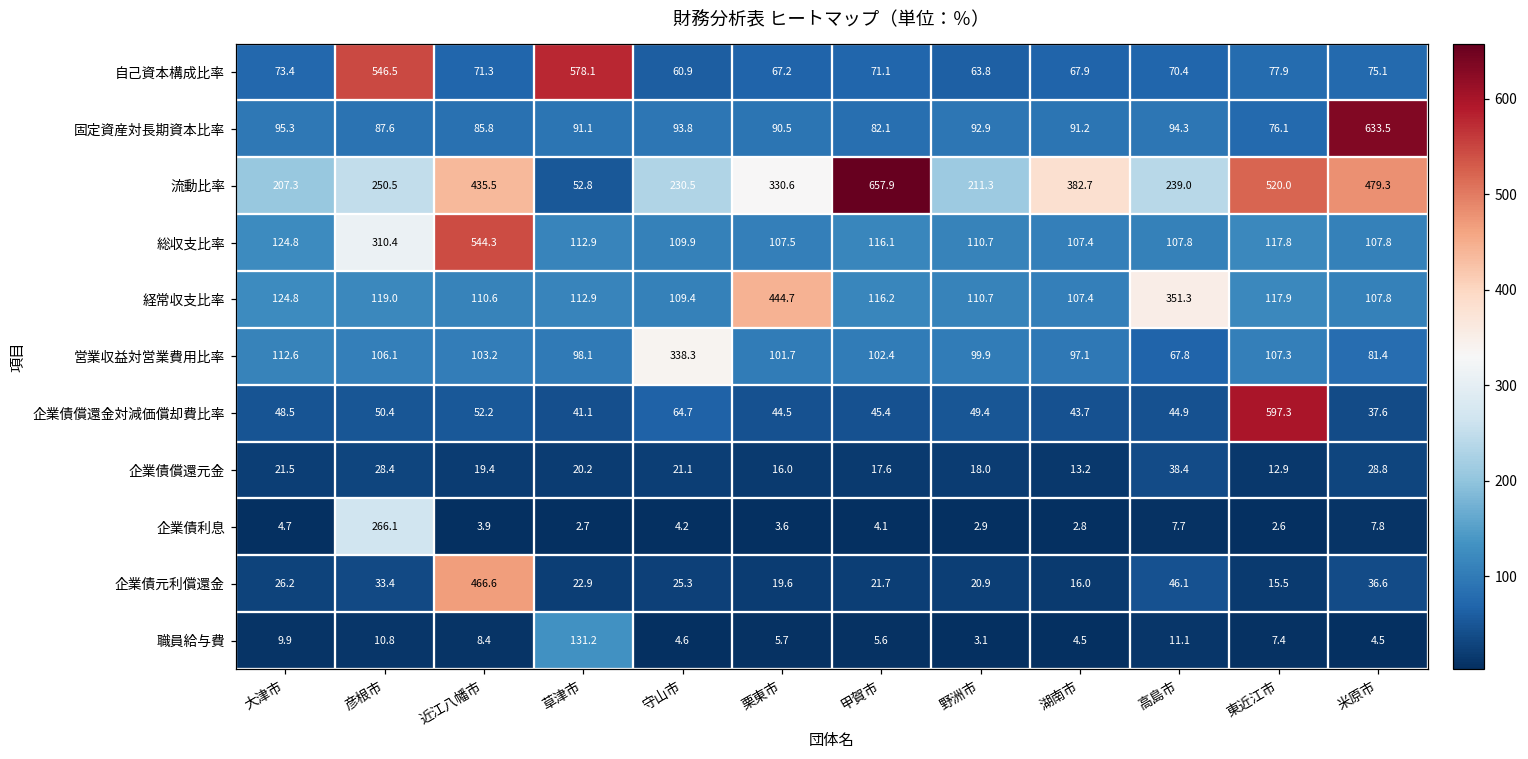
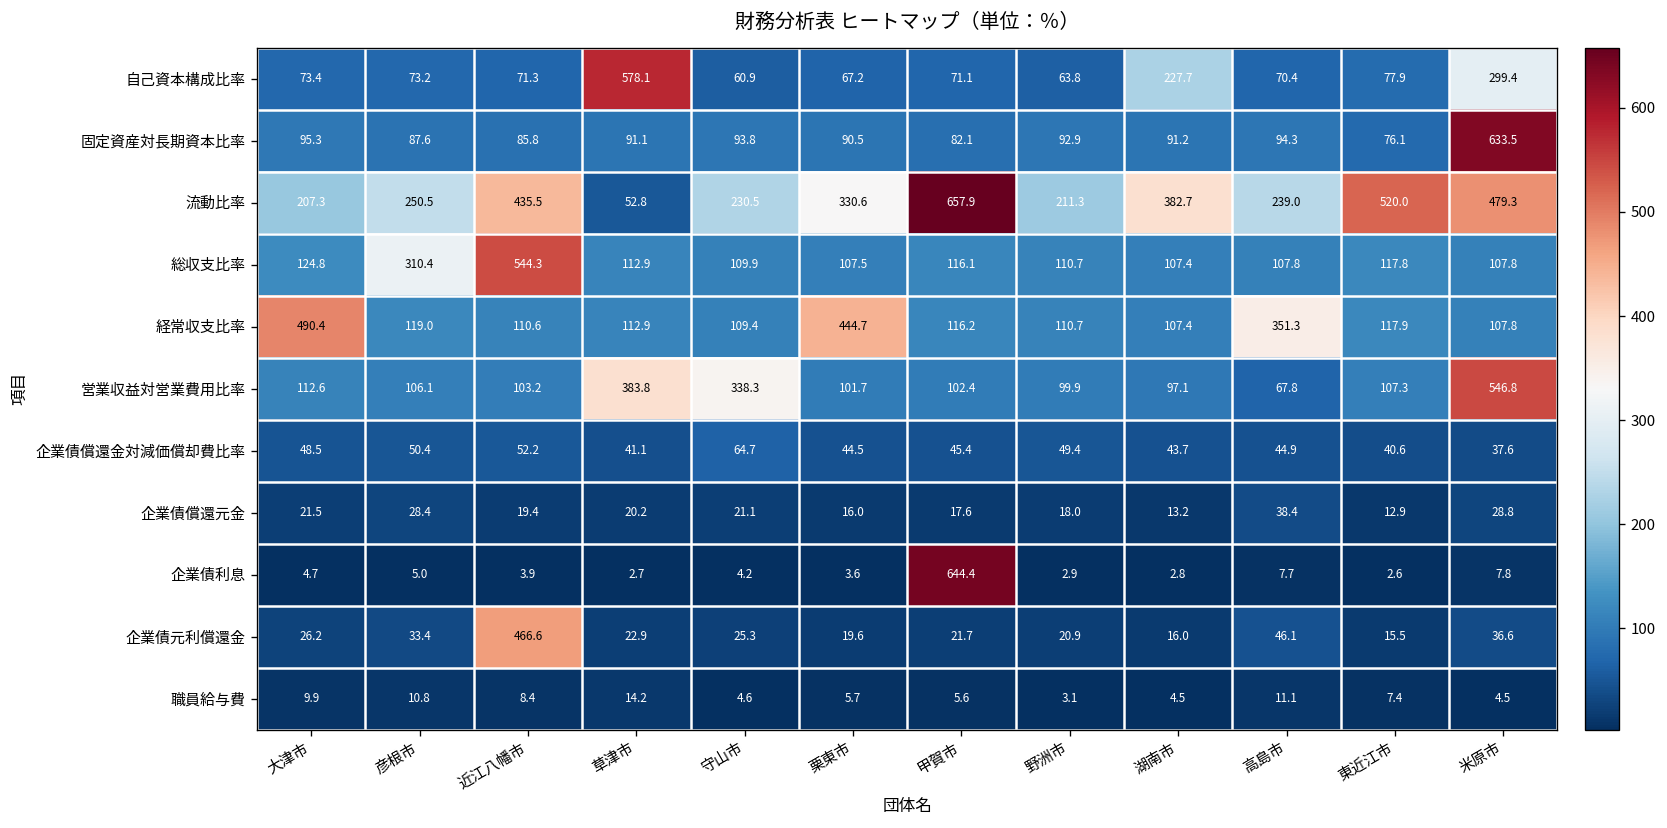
自己資本構成比率, 彦根市: 546.5 -> 73.2
自己資本構成比率, 湖南市: 67.9 -> 227.7
自己資本構成比率, 米原市: 75.1 -> 299.4
経常収支比率, 大津市: 124.8 -> 490.4
営業収益対営業費用比率, 草津市: 98.1 -> 383.8
営業収益対営業費用比率, 米原市: 81.4 -> 546.8
企業債償還金対減価償却費比率, 東近江市: 597.3 -> 40.6
企業債利息, 彦根市: 266.1 -> 5.0
企業債利息, 甲賀市: 4.1 -> 644.4
職員給与費, 草津市: 131.2 -> 14.2
